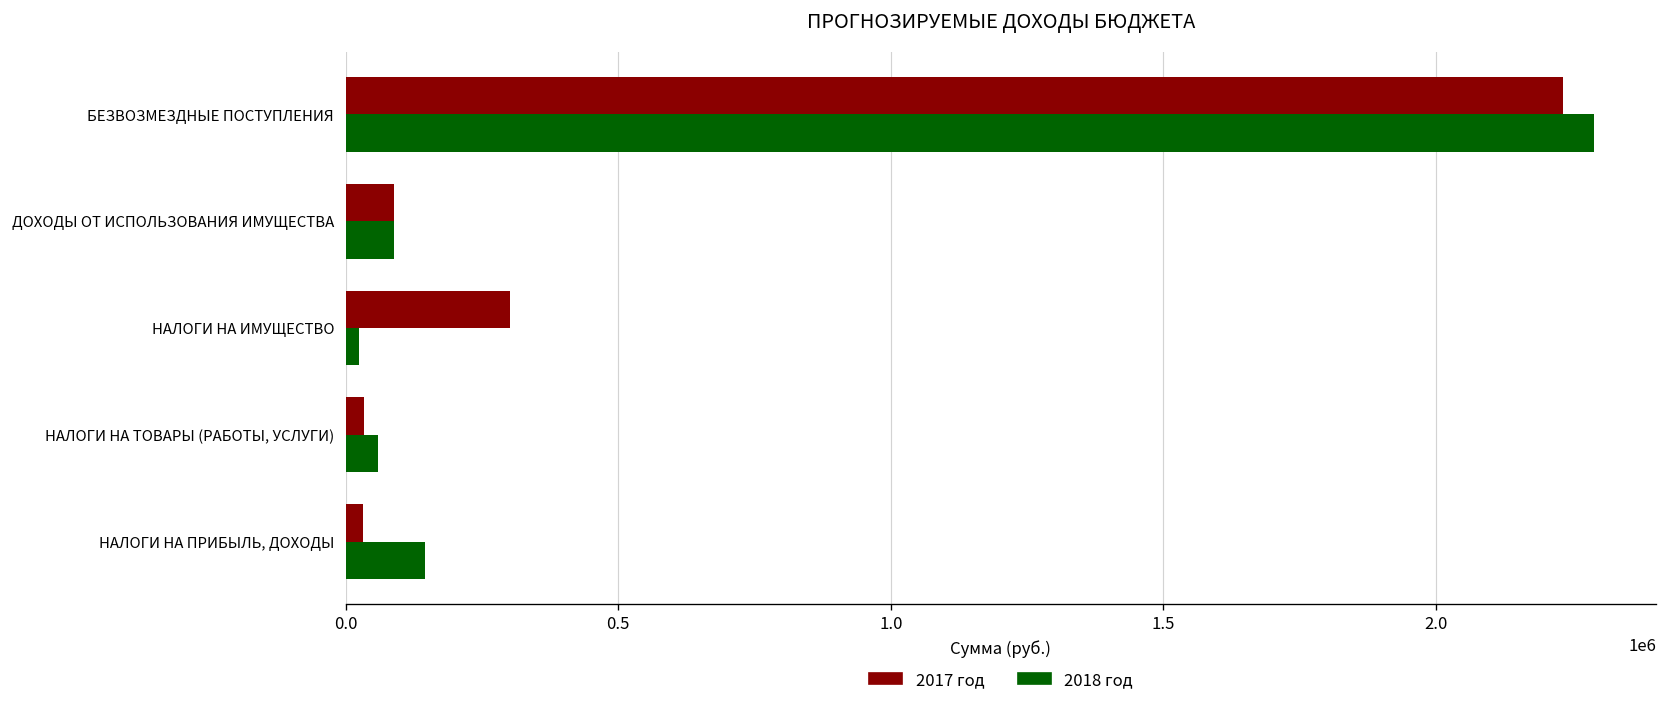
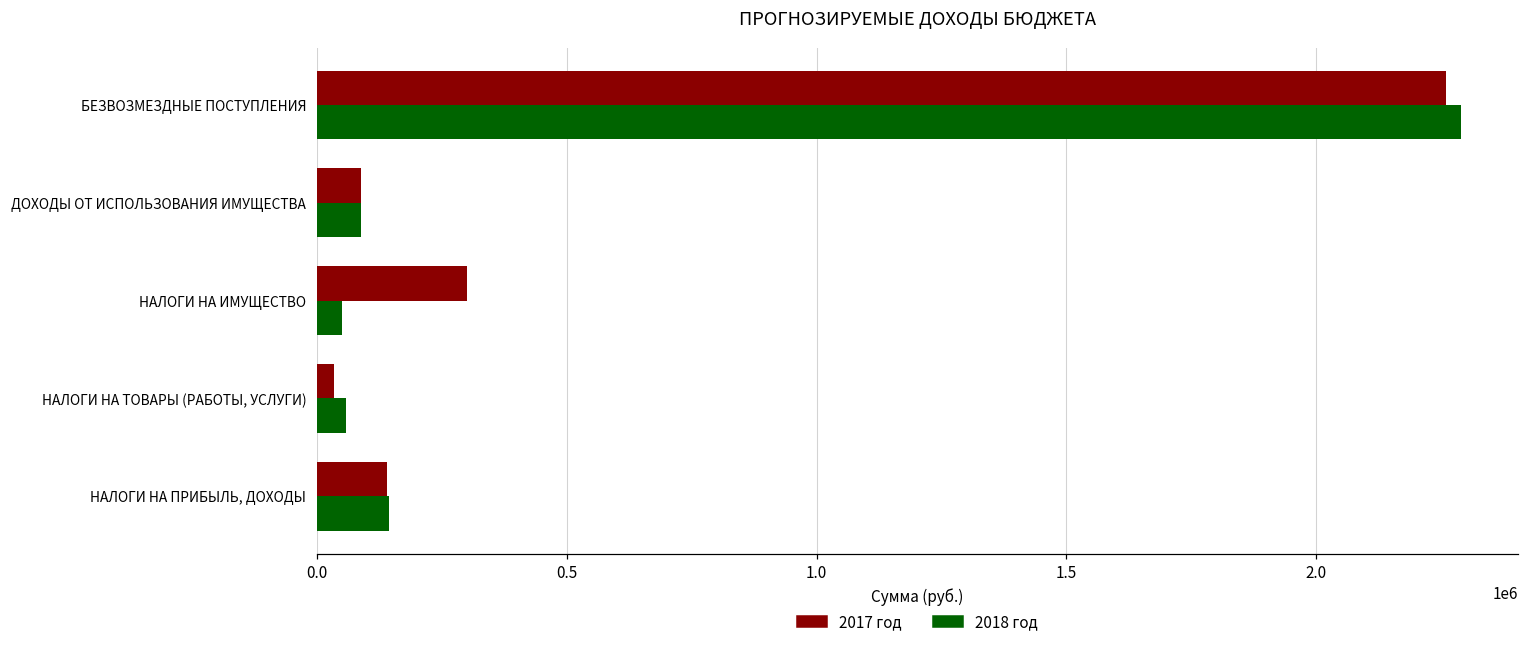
2017 год, БЕЗВОЗМЕЗДНЫЕ ПОСТУПЛЕНИЯ: 2230000 -> 2260000
2018 год, НАЛОГИ НА ИМУЩЕСТВО: 20000 -> 50000
2017 год, НАЛОГИ НА ПРИБЫЛЬ, ДОХОДЫ: 30000 -> 140000
